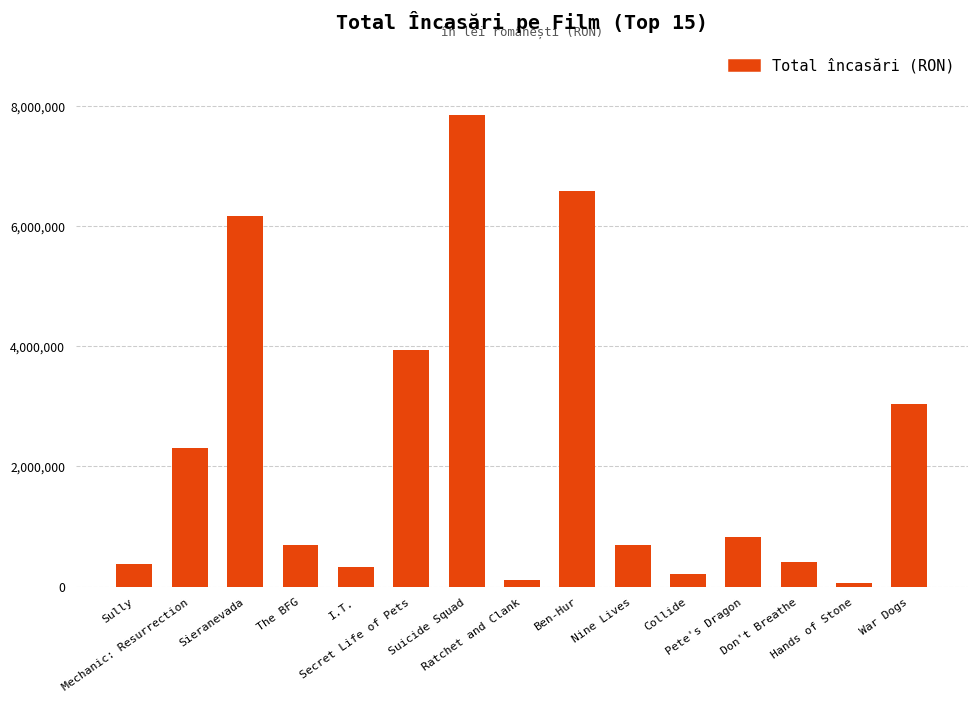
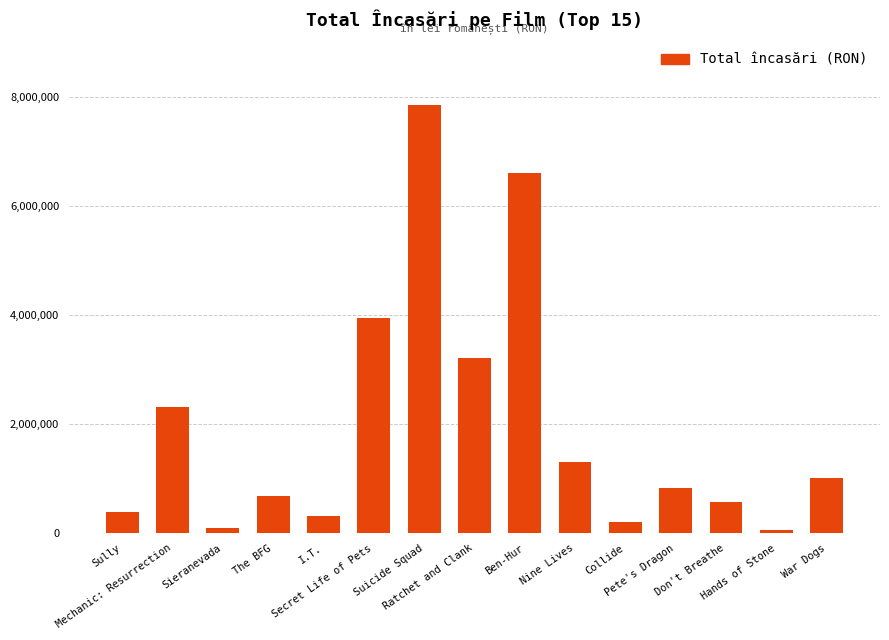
Sieranevada: 6,200,000 -> 100,000
Ratchet and Clank: 100,000 -> 3,200,000
Nine Lives: 700,000 -> 1,300,000
Don't Breathe: 400,000 -> 600,000
War Dogs: 3,000,000 -> 1,000,000
